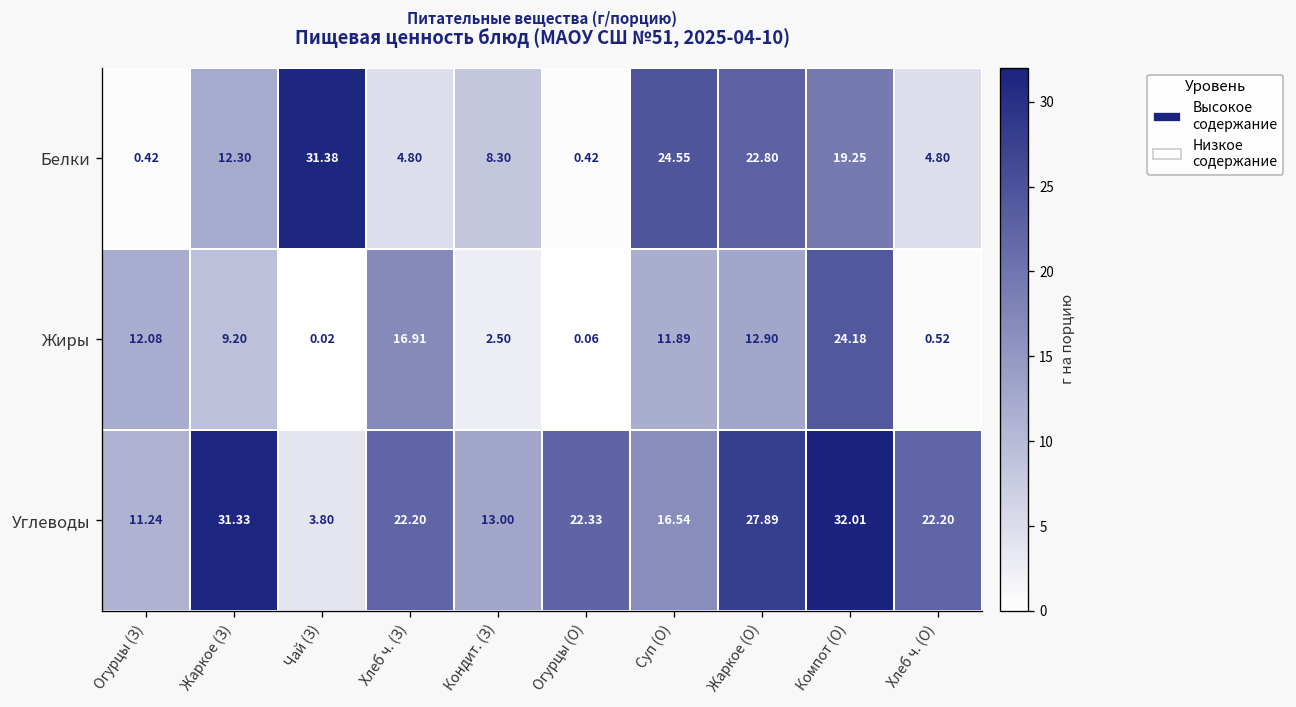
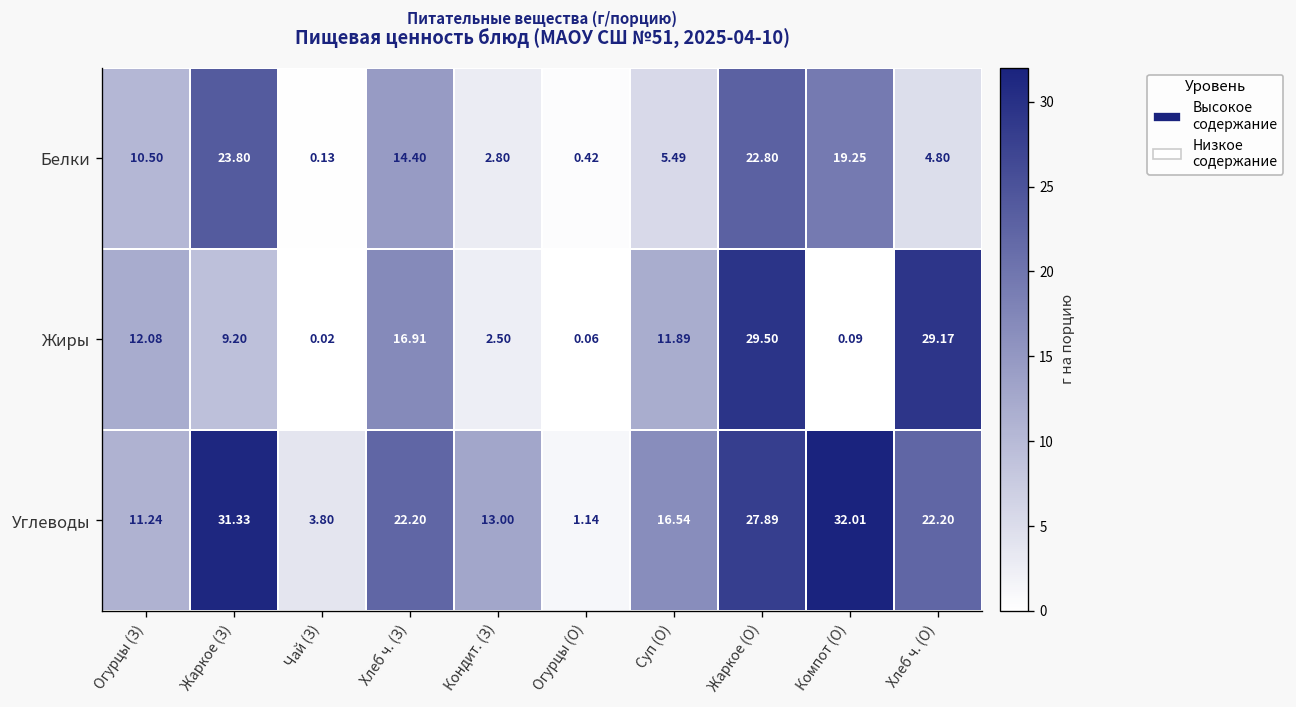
Белки, Огурцы (З): 0.42 -> 10.50
Белки, Жаркое (З): 12.30 -> 23.80
Белки, Чай (З): 31.38 -> 0.13
Белки, Хлеб ч. (З): 4.80 -> 14.40
Белки, Кондит. (З): 8.30 -> 2.80
Белки, Суп (О): 24.55 -> 5.49
Жиры, Жаркое (О): 12.90 -> 29.50
Жиры, Компот (О): 24.18 -> 0.09
Жиры, Хлеб ч. (О): 0.52 -> 29.17
Углеводы, Огурцы (О): 22.33 -> 1.14
